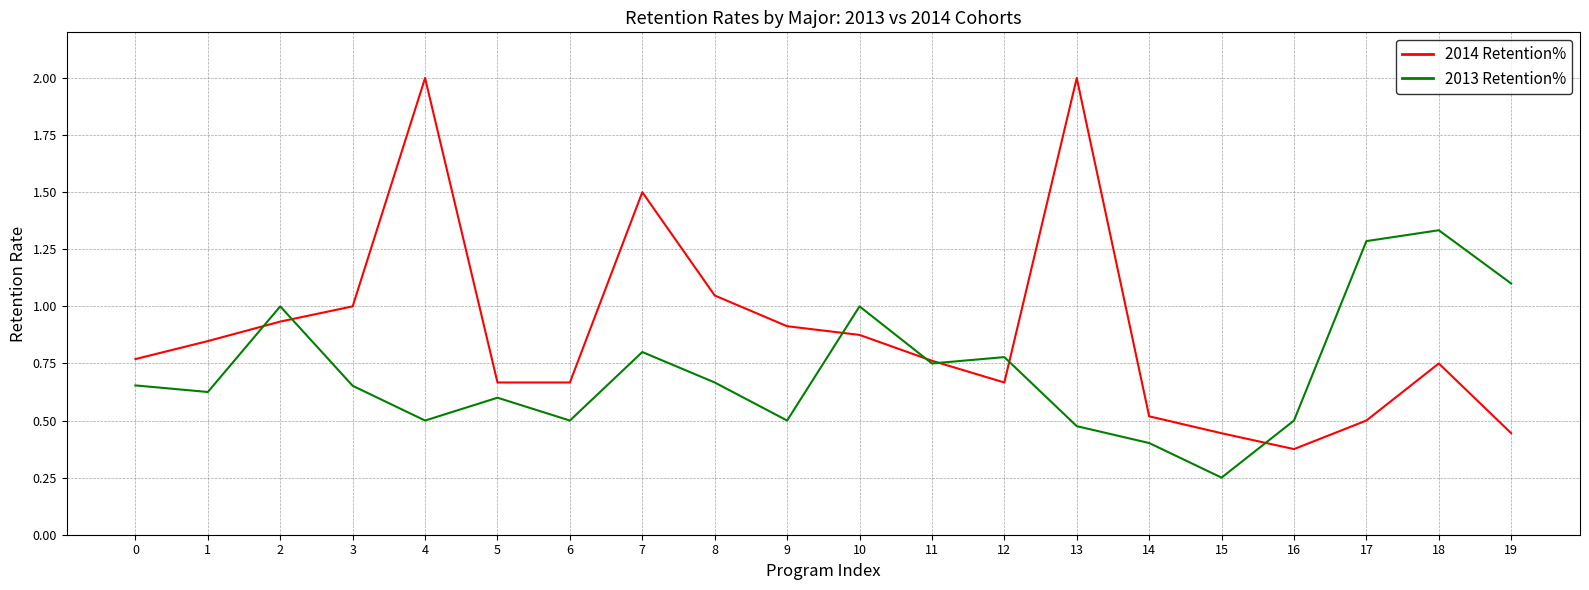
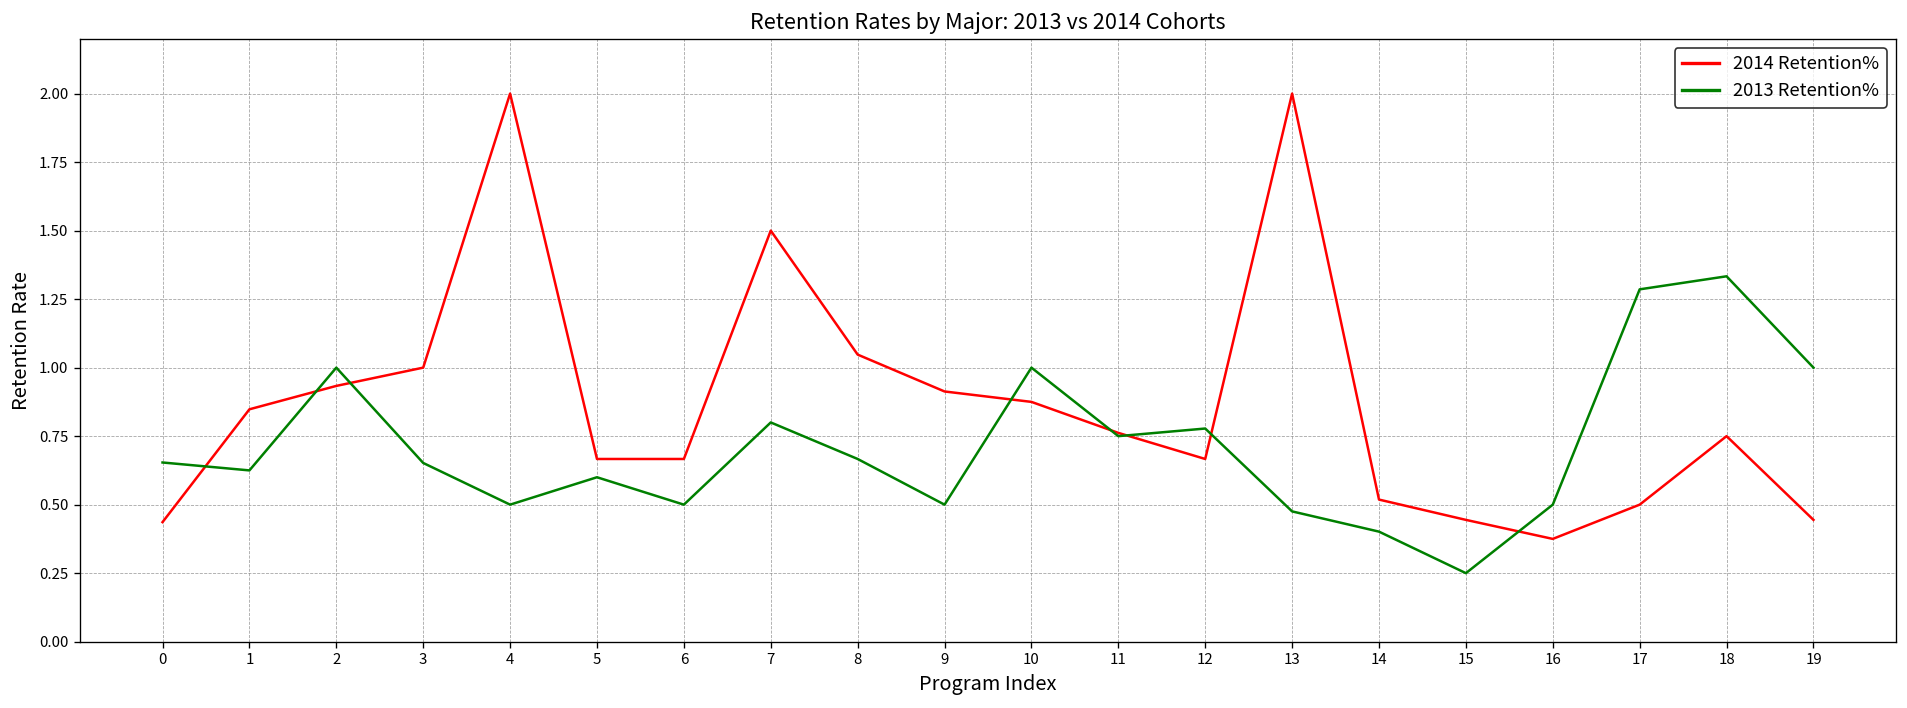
2014 Retention%, 0: 0.77 -> 0.44
2013 Retention%, 19: 1.1 -> 1.0
